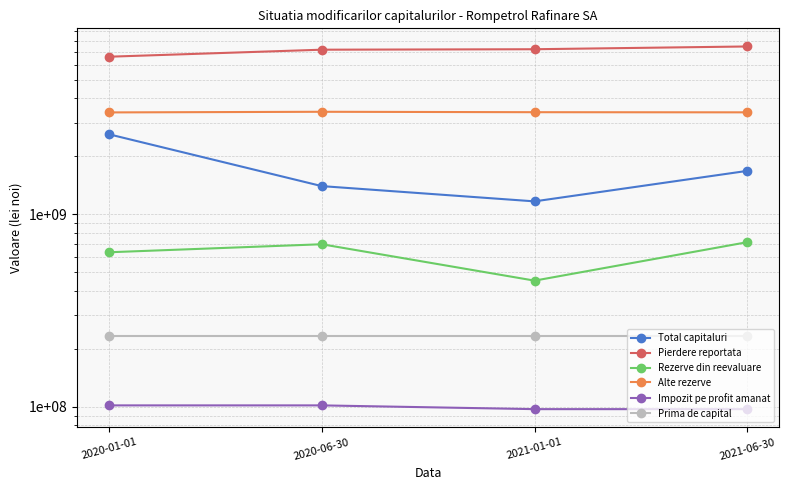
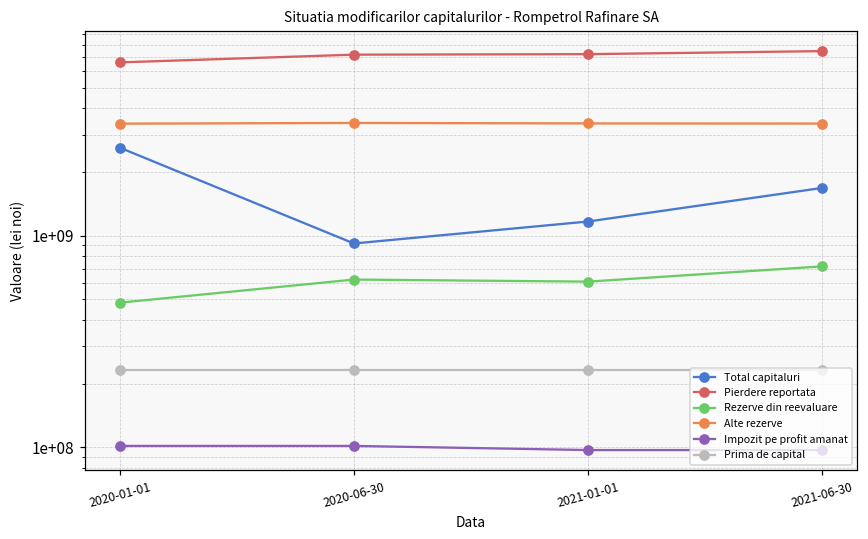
Rezerve din reevaluare, 2020-01-01: 630000000 -> 480000000
Total capitaluri, 2020-06-30: 1400000000 -> 900000000
Rezerve din reevaluare, 2020-06-30: 700000000 -> 620000000
Rezerve din reevaluare, 2021-01-01: 450000000 -> 610000000
